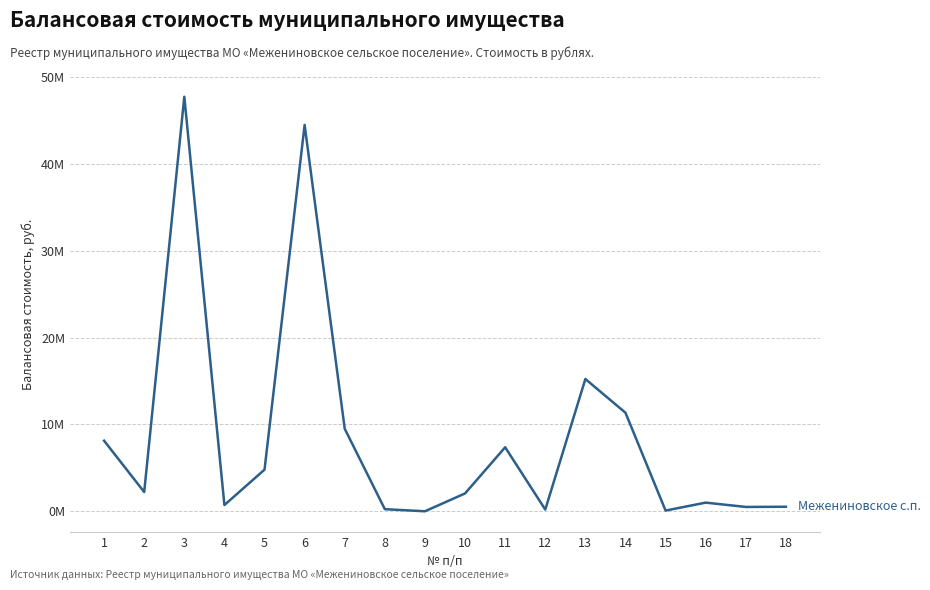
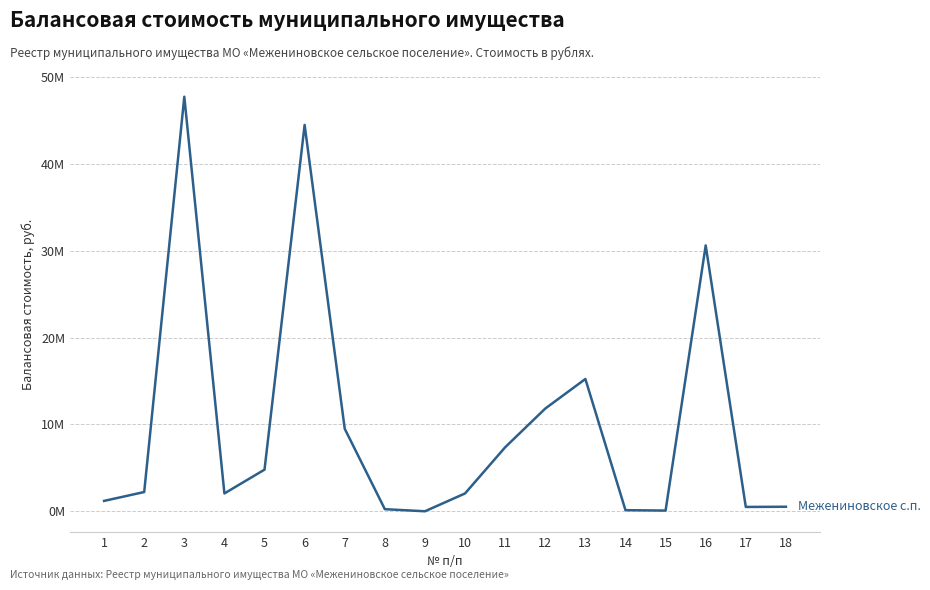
1: 8000000 -> 1000000
4: 1000000 -> 2000000
12: 0 -> 12000000
14: 11000000 -> 0
16: 1000000 -> 31000000
